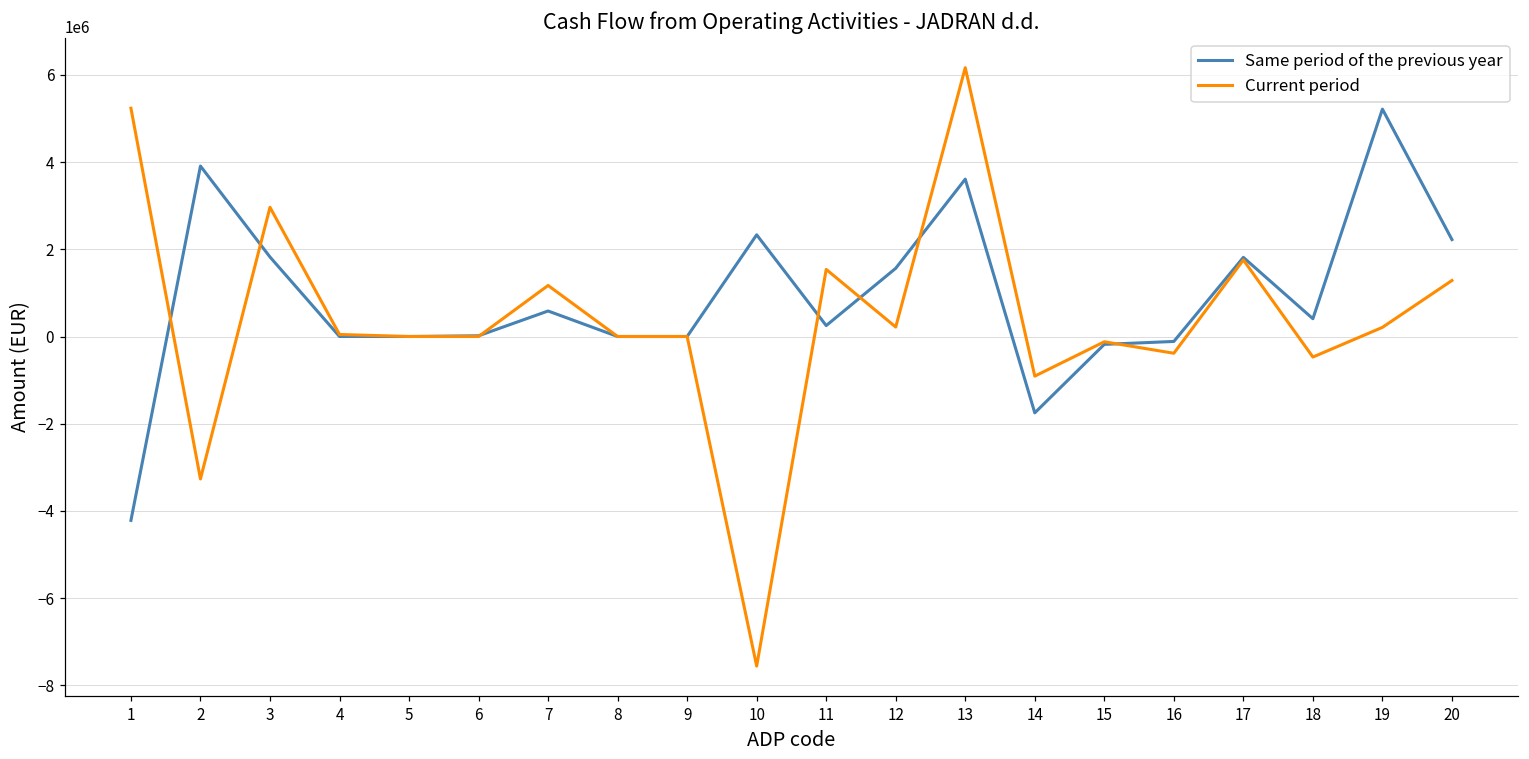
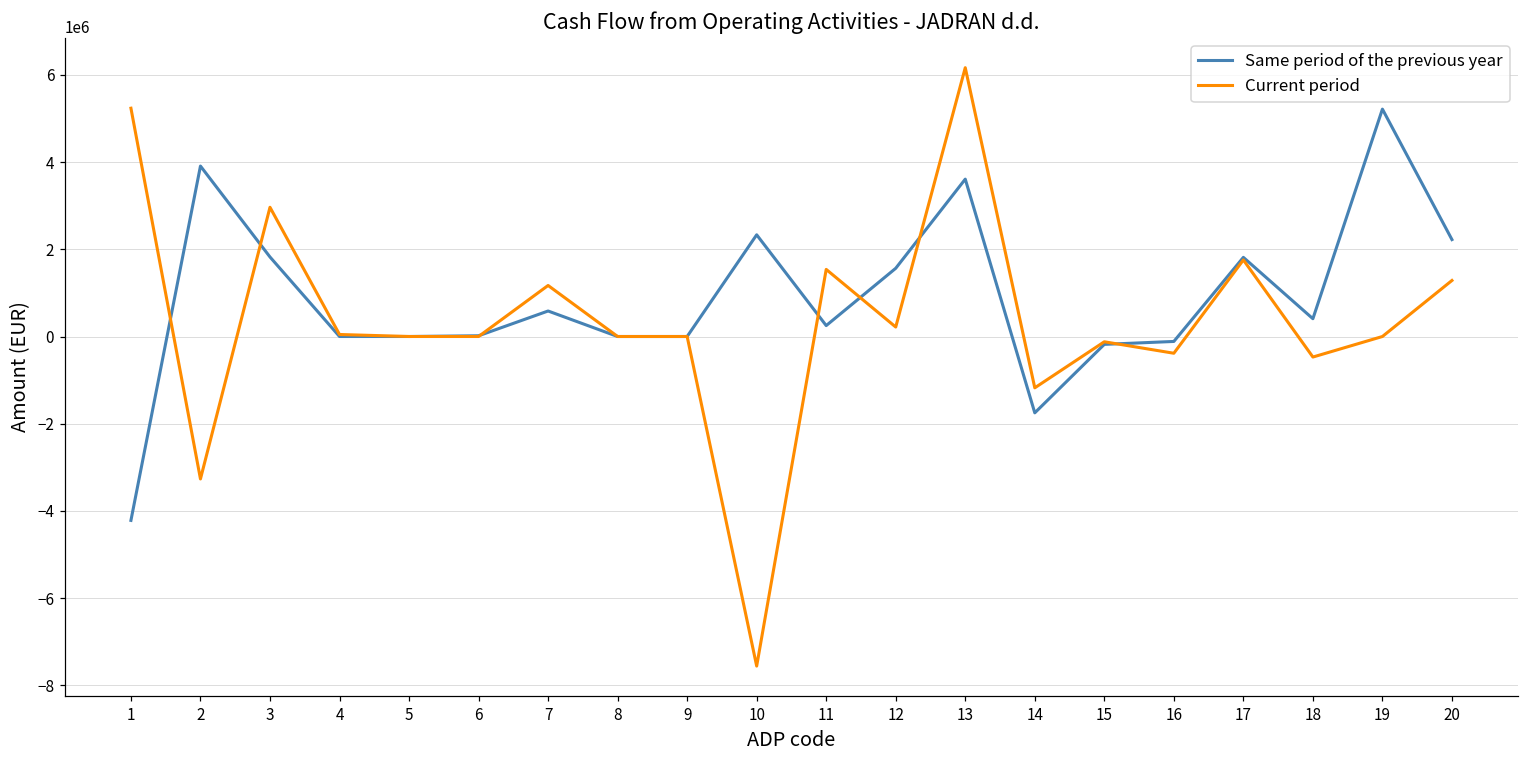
Current period, 14: -900000 -> -1200000
Current period, 19: 200000 -> 0
